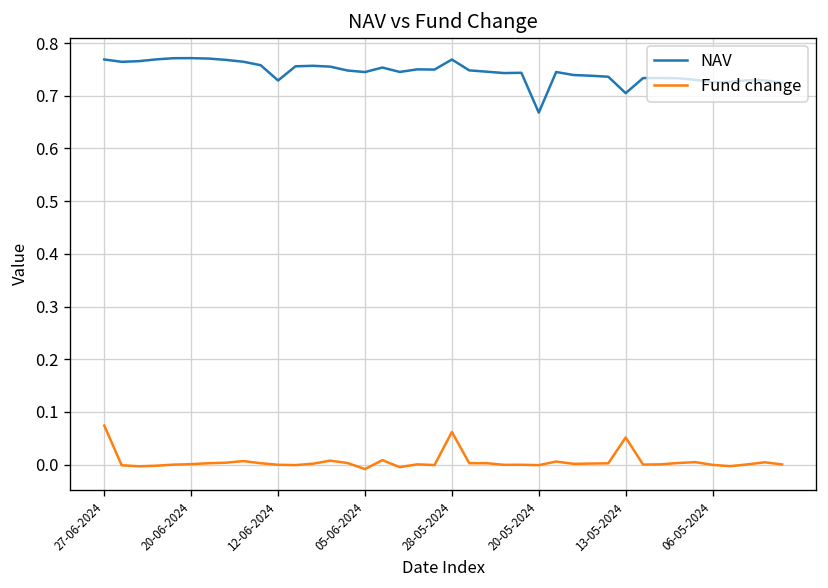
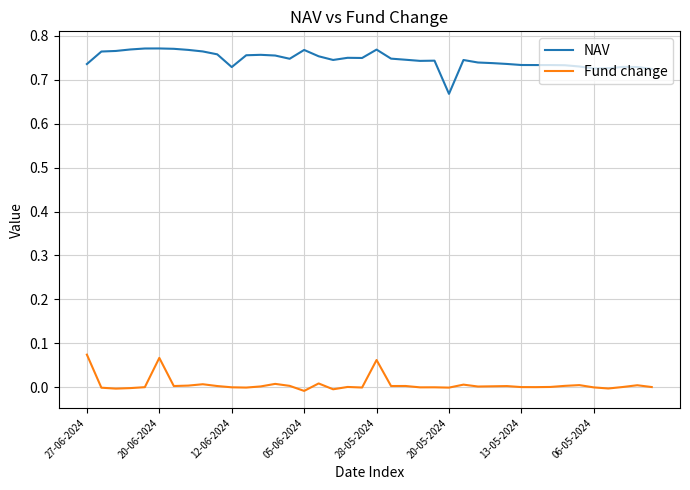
NAV, 27-06-2024: 0.77 -> 0.74
Fund change, 20-06-2024: 0.00 -> 0.07
NAV, 05-06-2024: 0.75 -> 0.77
NAV, 13-05-2024: 0.70 -> 0.73
Fund change, 13-05-2024: 0.05 -> 0.00
